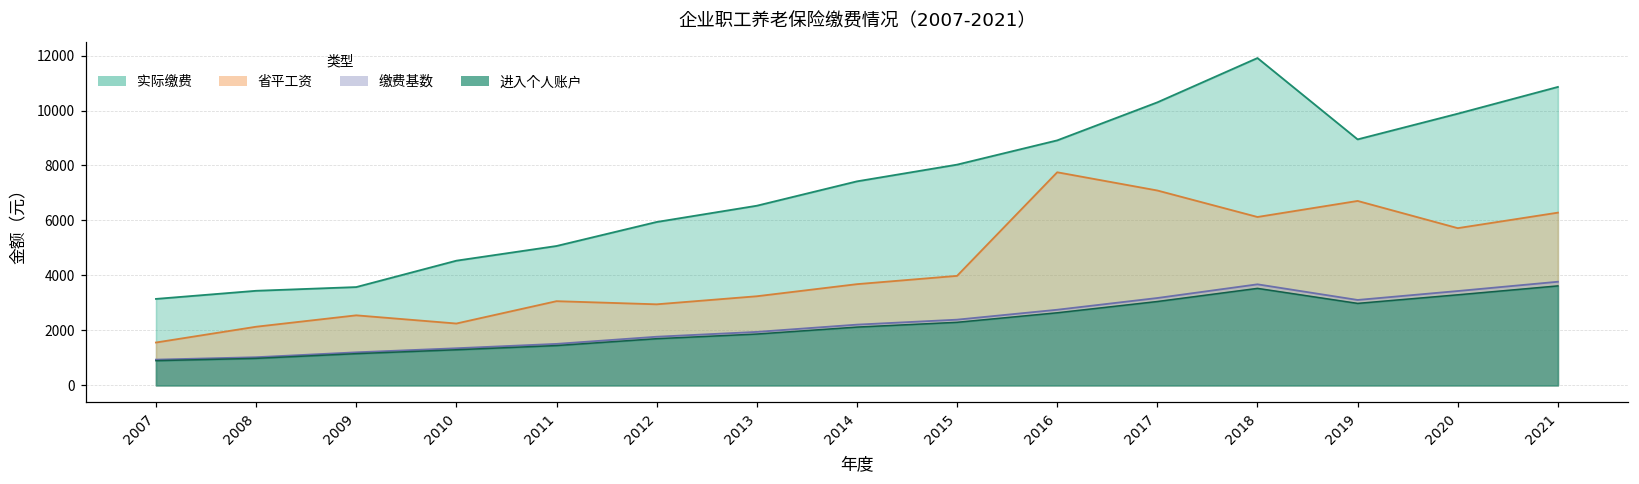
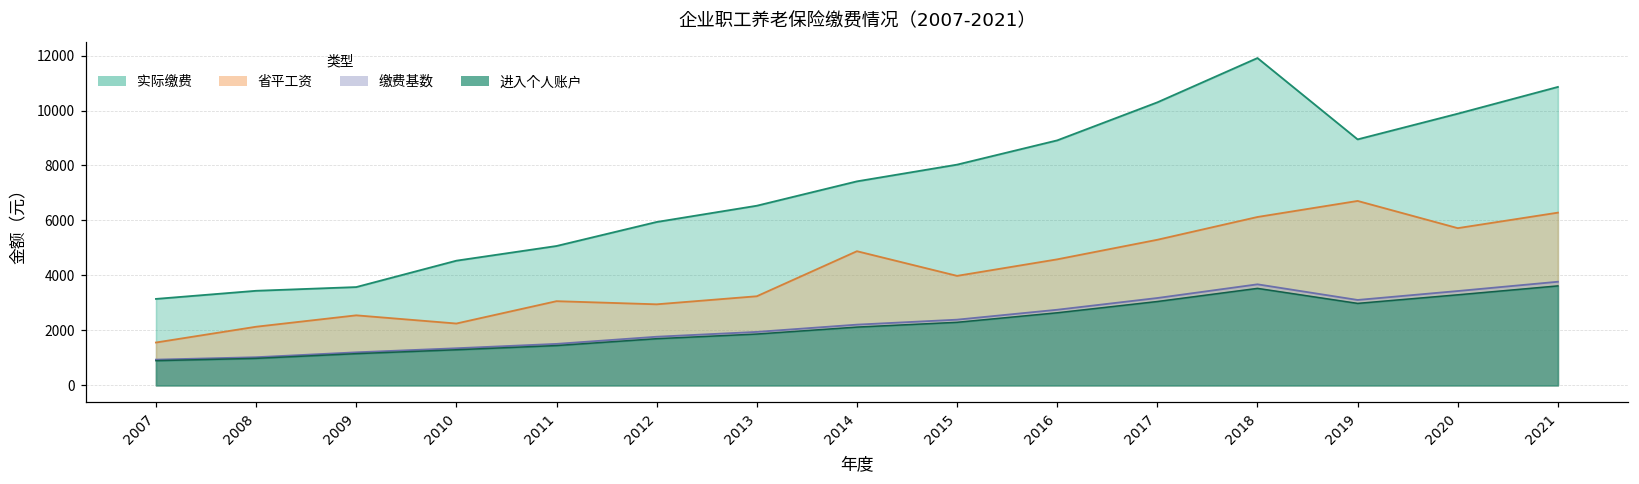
省平工资, 2014: 3700 -> 4900
省平工资, 2016: 7800 -> 4600
省平工资, 2017: 7100 -> 5300
